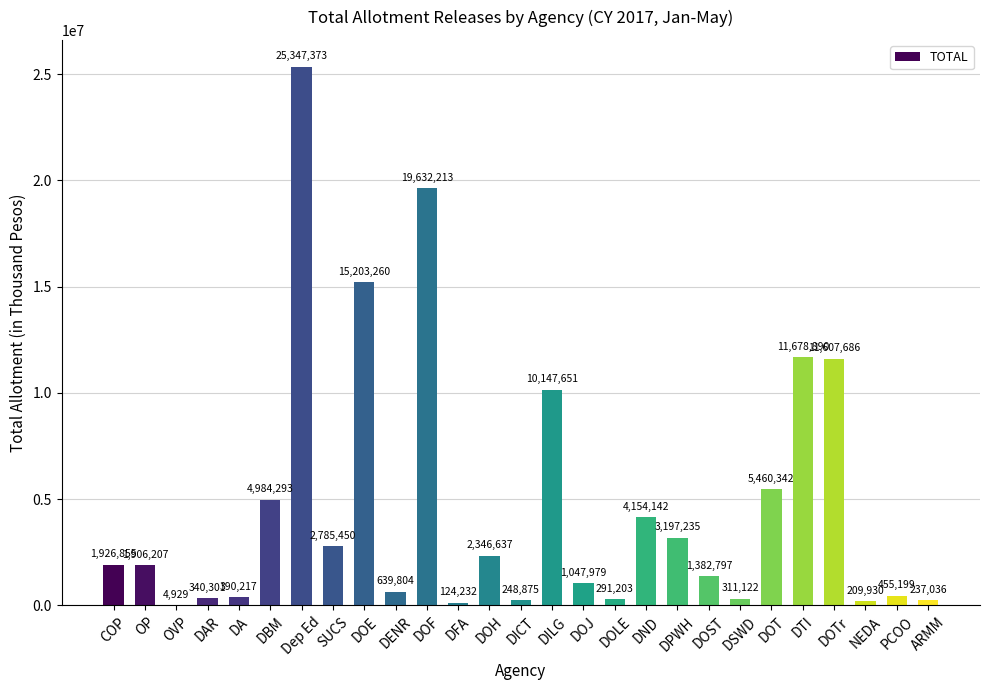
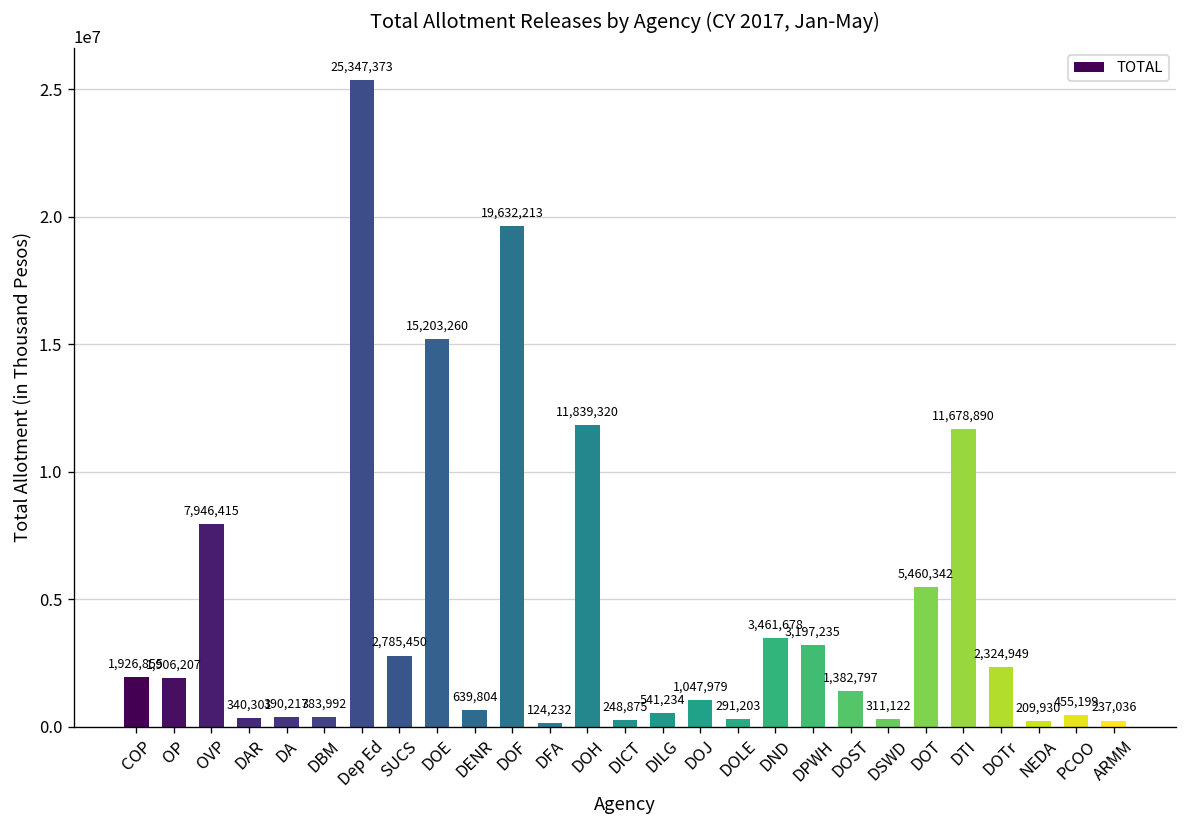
OVP: 4,929 -> 7,946,415
DBM: 4,984,293 -> 383,992
DOH: 2,346,637 -> 11,839,320
DILG: 10,147,651 -> 541,234
DND: 4,154,142 -> 3,461,678
DOTr: 11,607,686 -> 2,324,949
